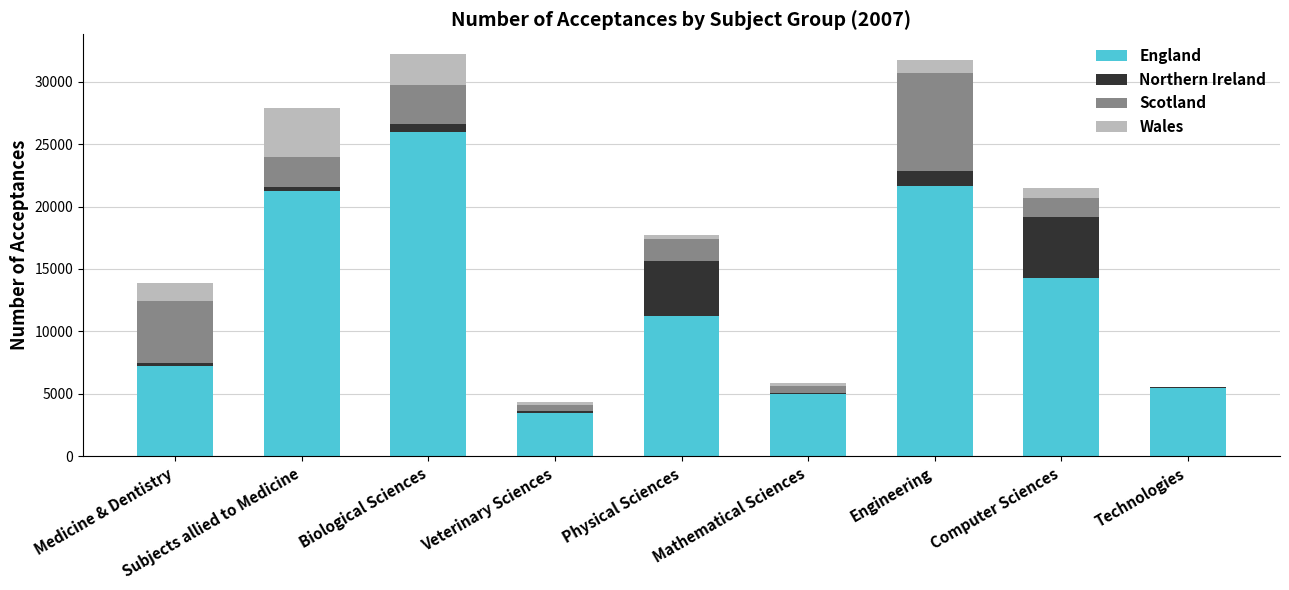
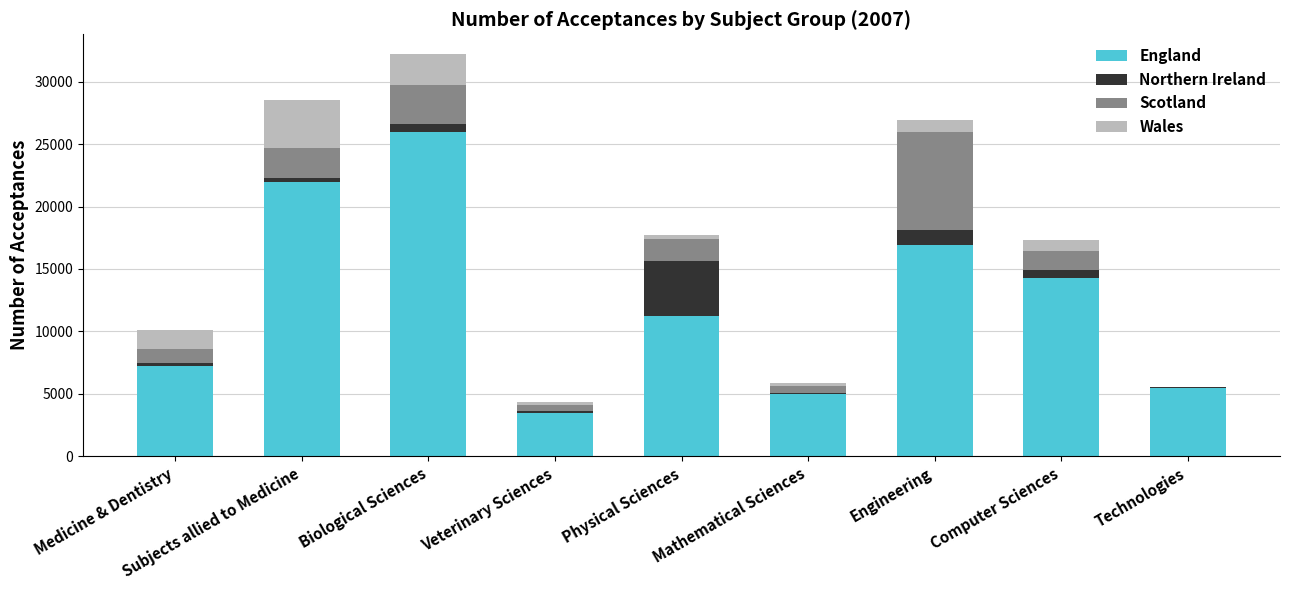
Scotland, Medicine & Dentistry: 4900 -> 1100
England, Subjects allied to Medicine: 21300 -> 22000
England, Engineering: 21700 -> 16900
Northern Ireland, Computer Sciences: 4800 -> 600
